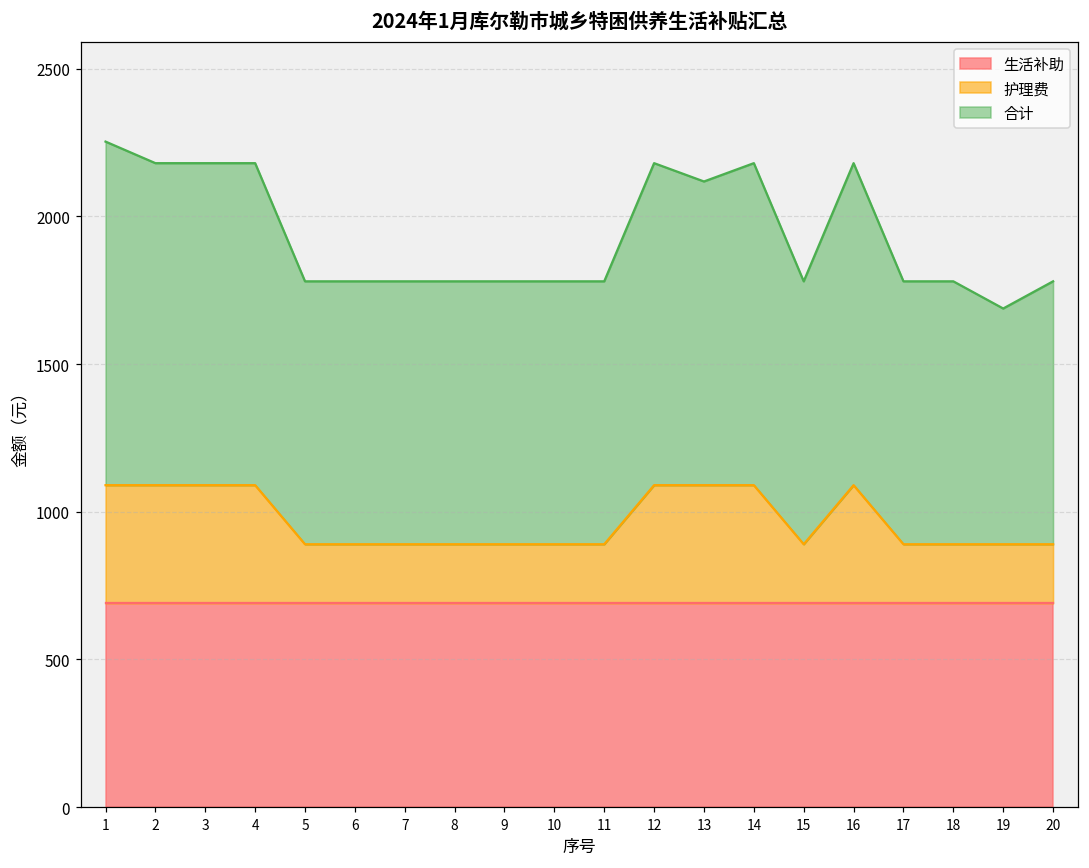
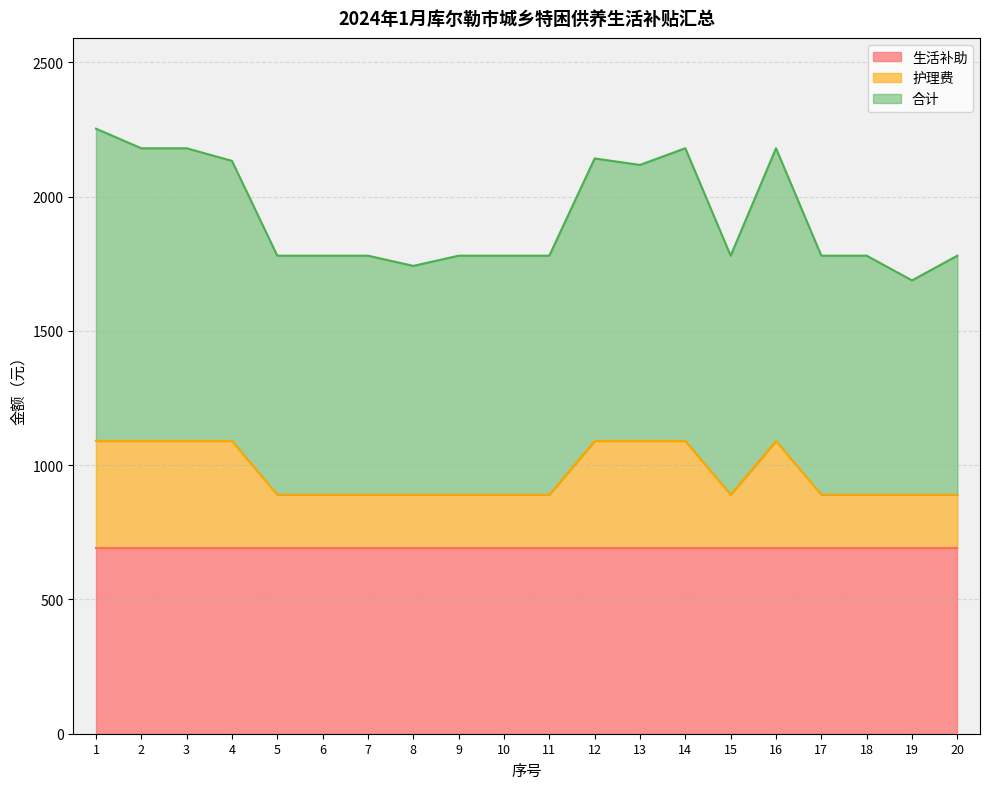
合计, 4: 1090 -> 1040
合计, 8: 890 -> 850
合计, 12: 1090 -> 1050
